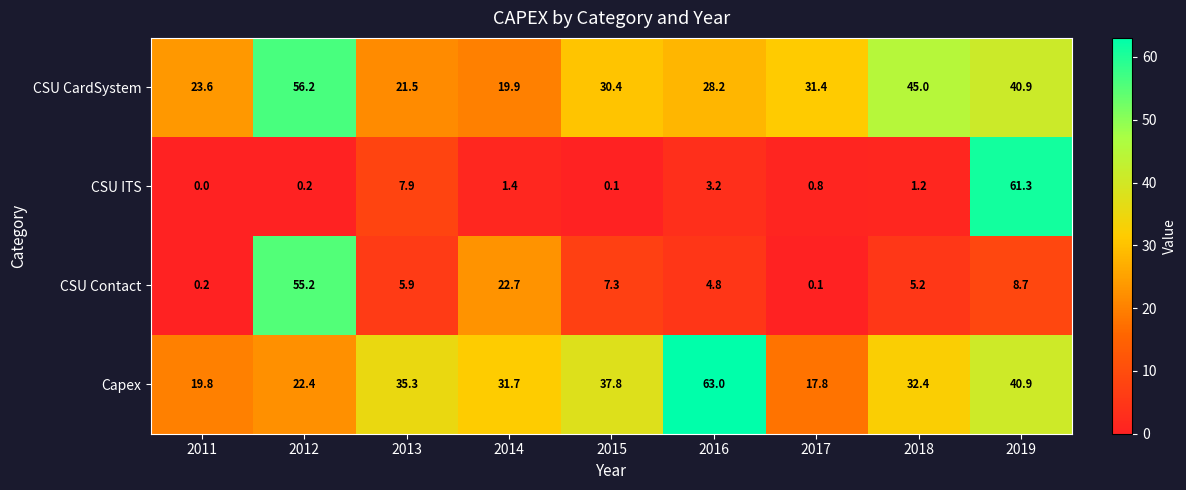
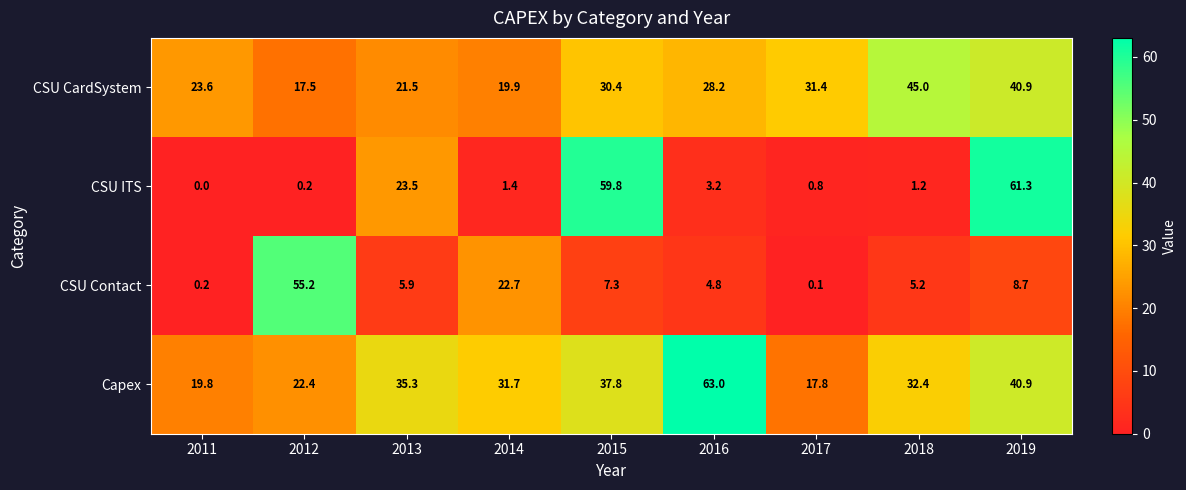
CSU CardSystem, 2012: 56.2 -> 17.5
CSU ITS, 2013: 7.9 -> 23.5
CSU ITS, 2015: 0.1 -> 59.8
